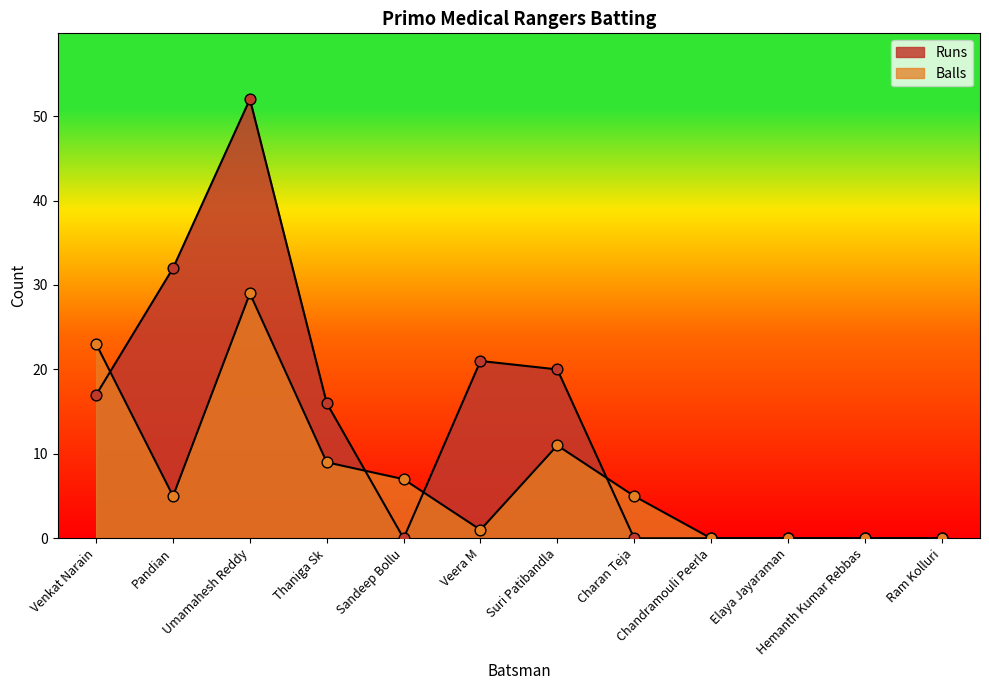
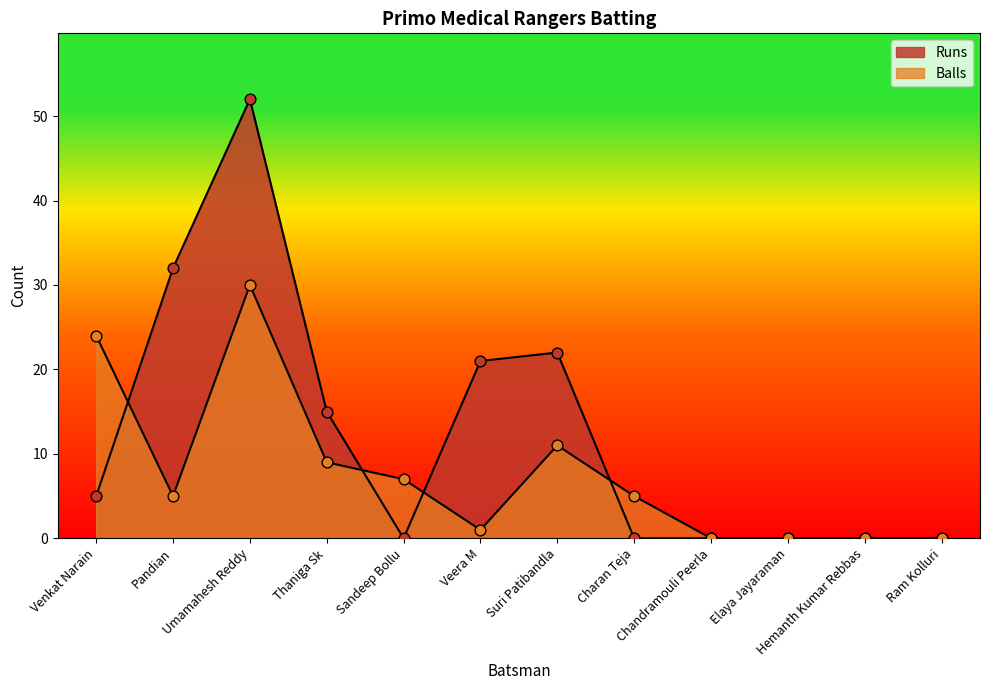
Runs, Venkat Narain: 17 -> 5
Balls, Venkat Narain: 23 -> 24
Balls, Umamahesh Reddy: 29 -> 30
Runs, Thaniga Sk: 16 -> 15
Runs, Suri Patibandla: 20 -> 22
